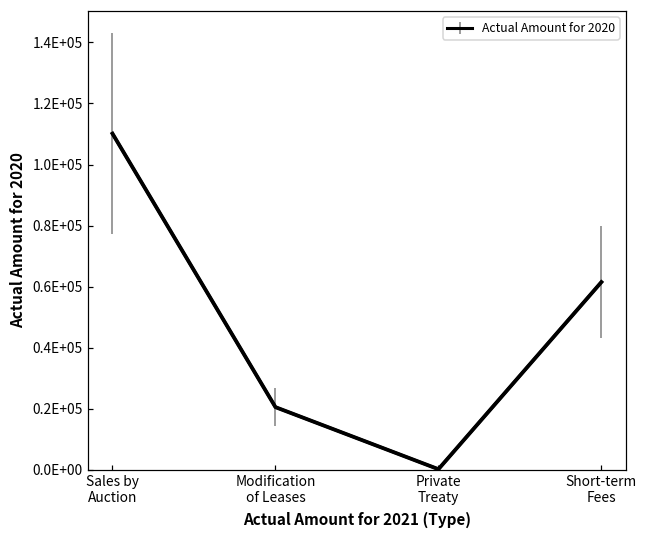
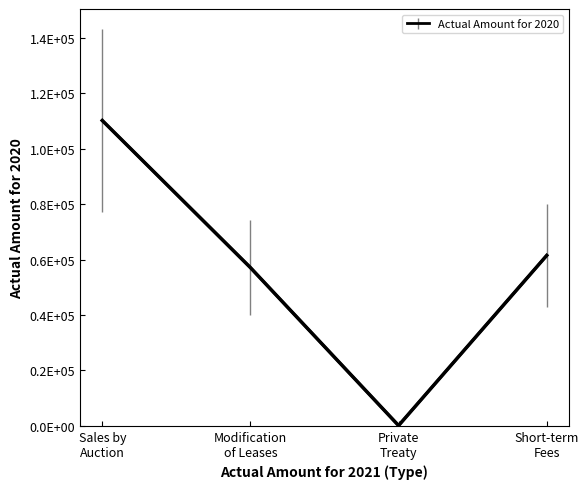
Modification of Leases: 20000 -> 57000
